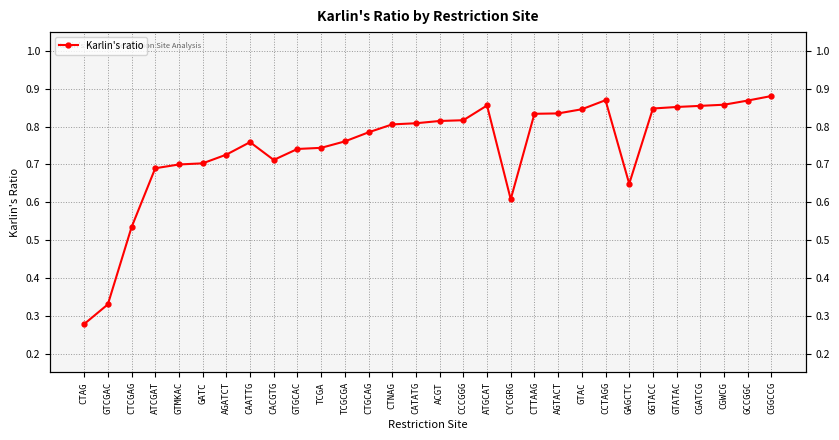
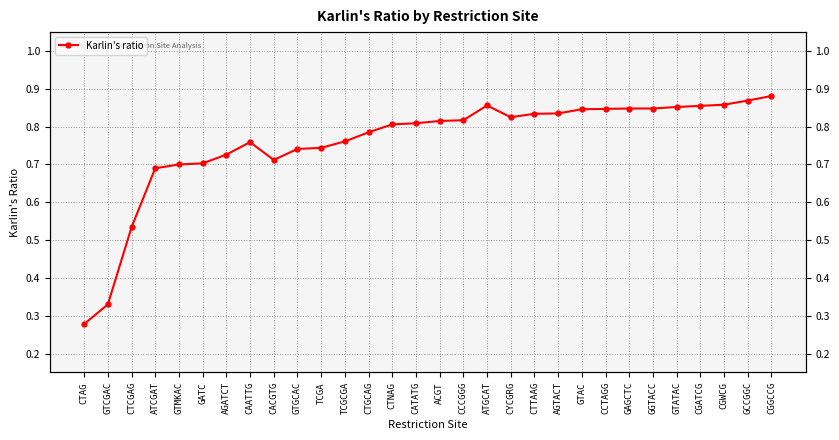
CYCGRG: 0.61 -> 0.83
CCTAGG: 0.87 -> 0.85
GAGCTC: 0.65 -> 0.85
